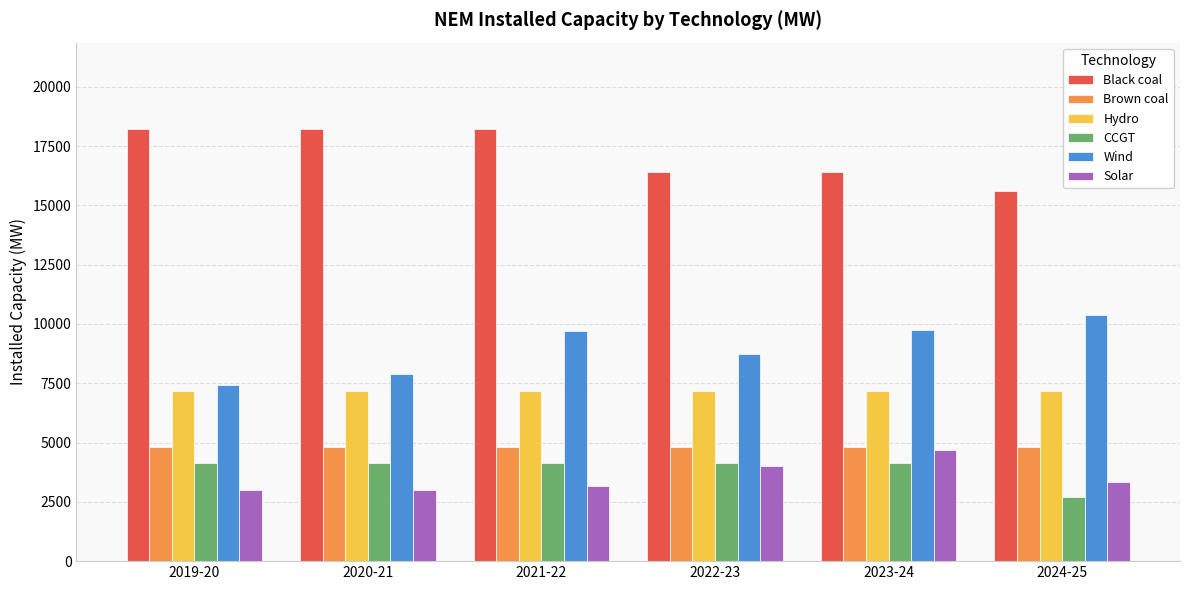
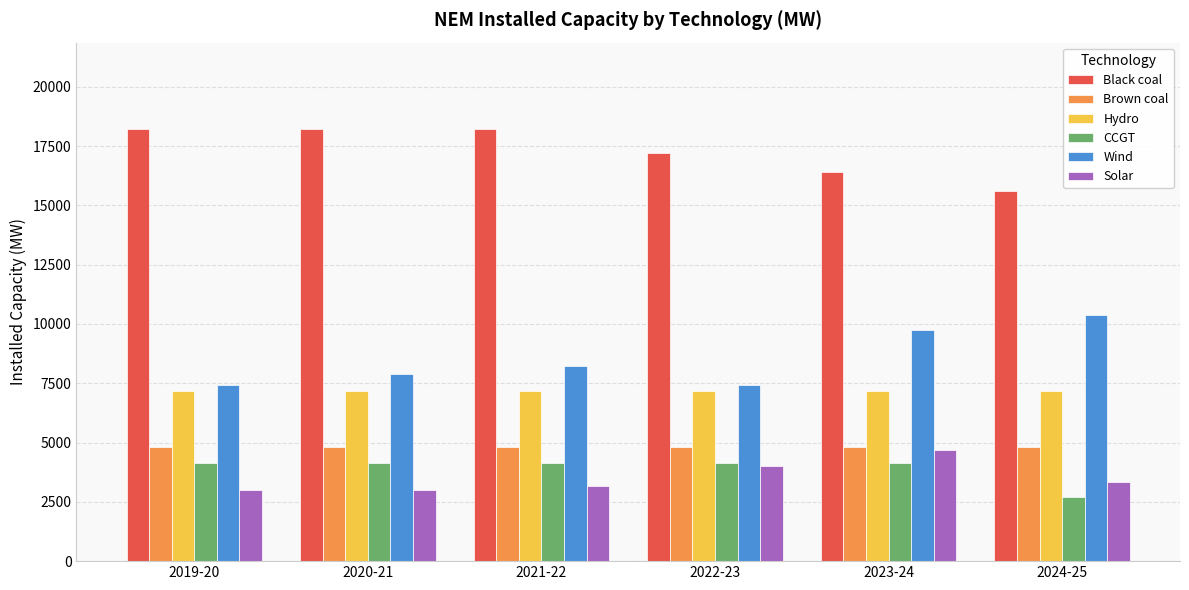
Wind, 2021-22: 9700 -> 8200
Black coal, 2022-23: 16400 -> 17200
Wind, 2022-23: 8700 -> 7400
